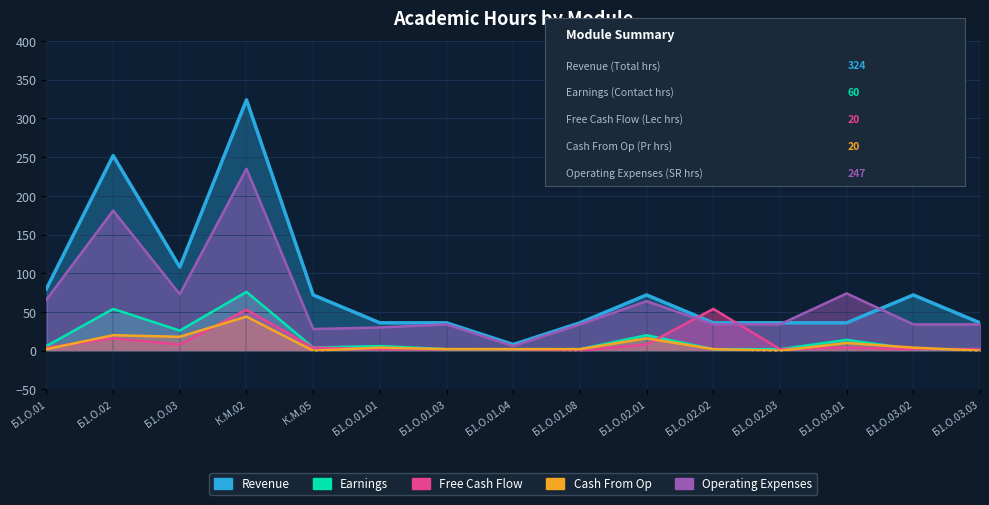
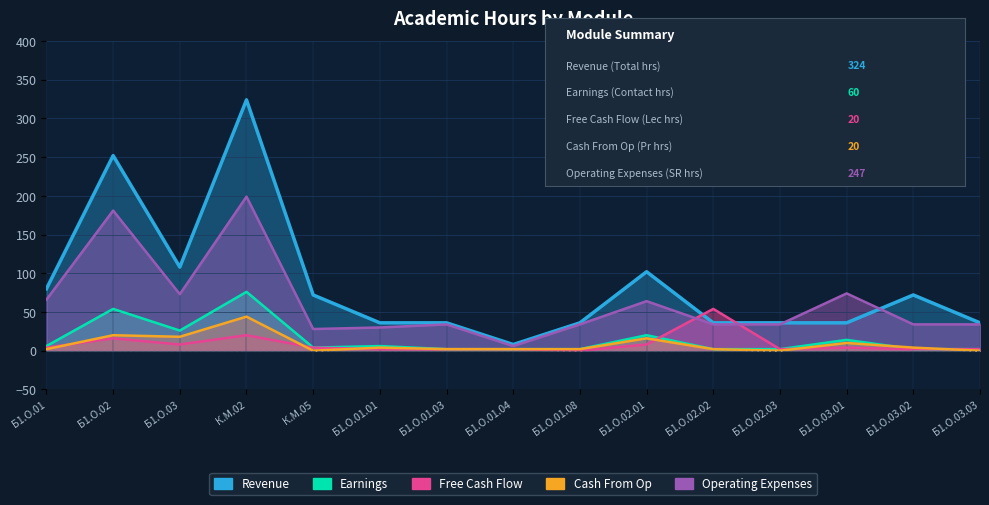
Free Cash Flow, К.М.02: 50 -> 20
Operating Expenses, К.М.02: 240 -> 200
Revenue, Б1.О.02.01: 70 -> 100
